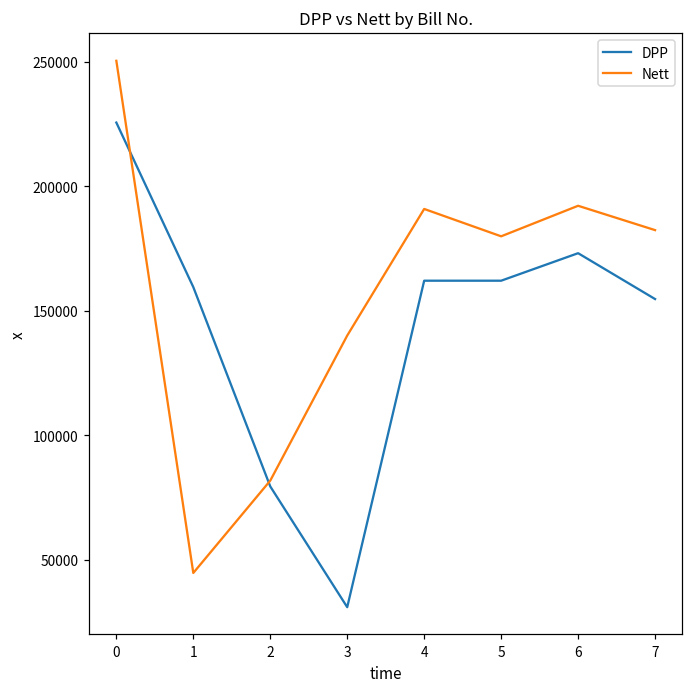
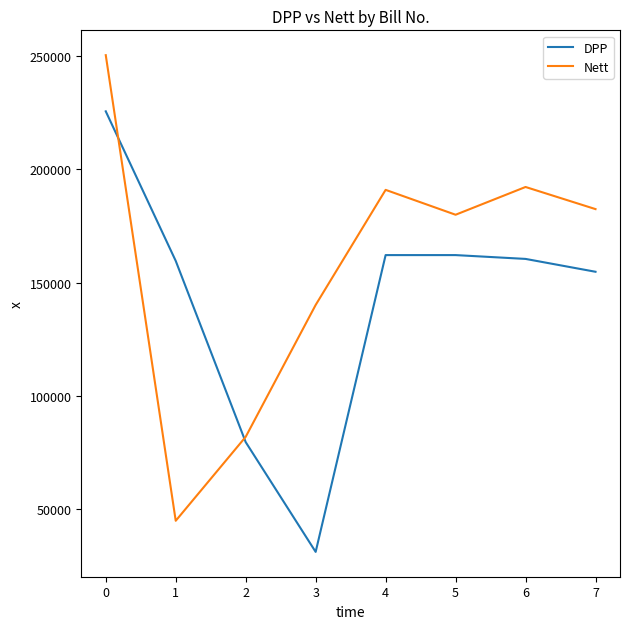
DPP, 6: 173000 -> 160000
